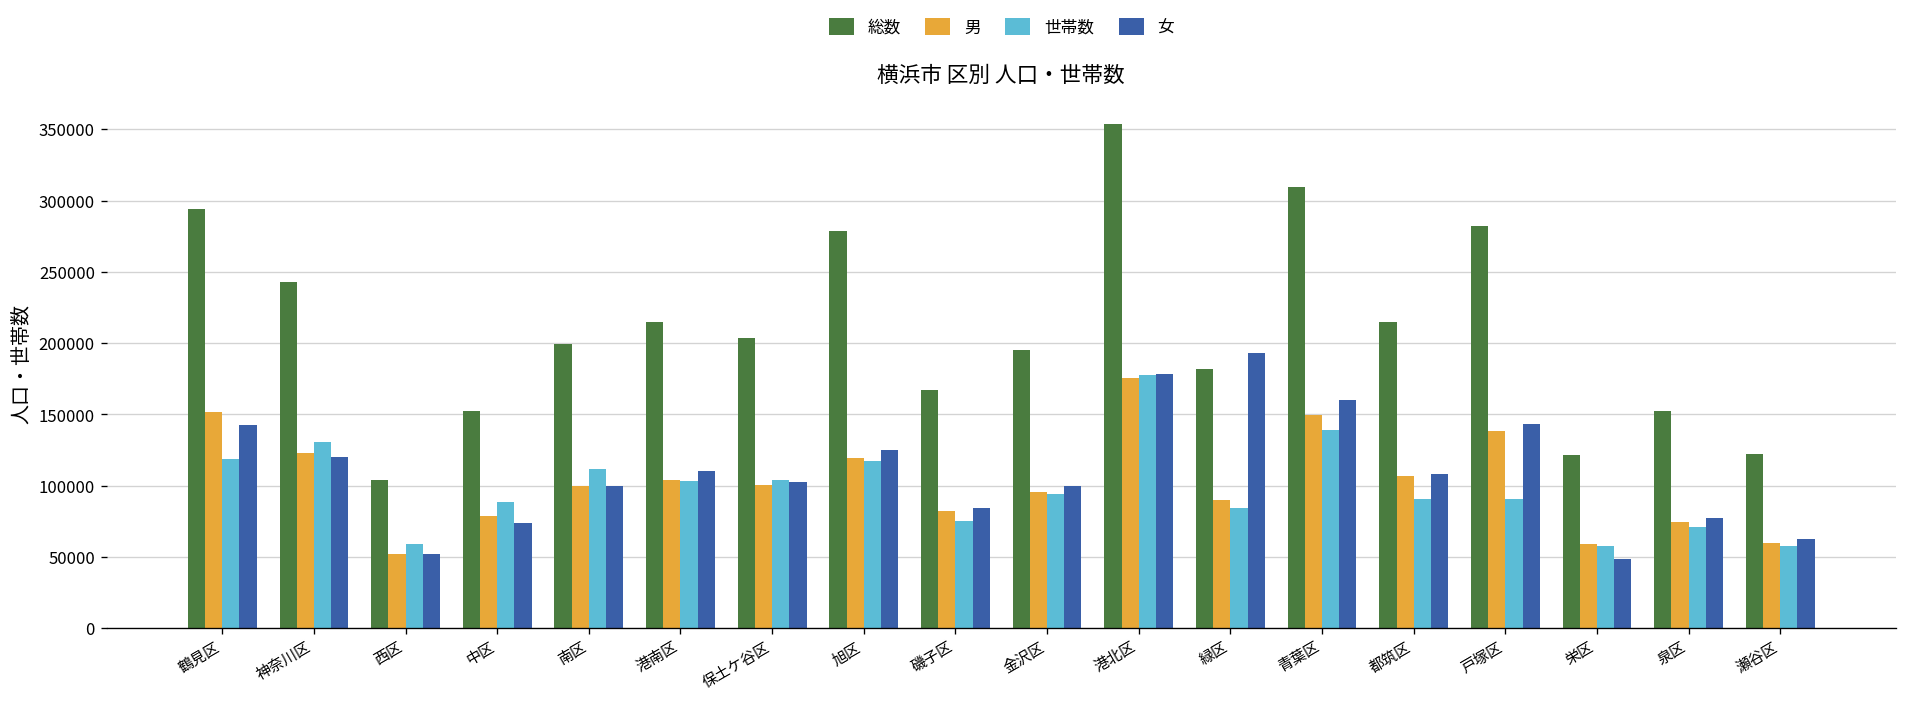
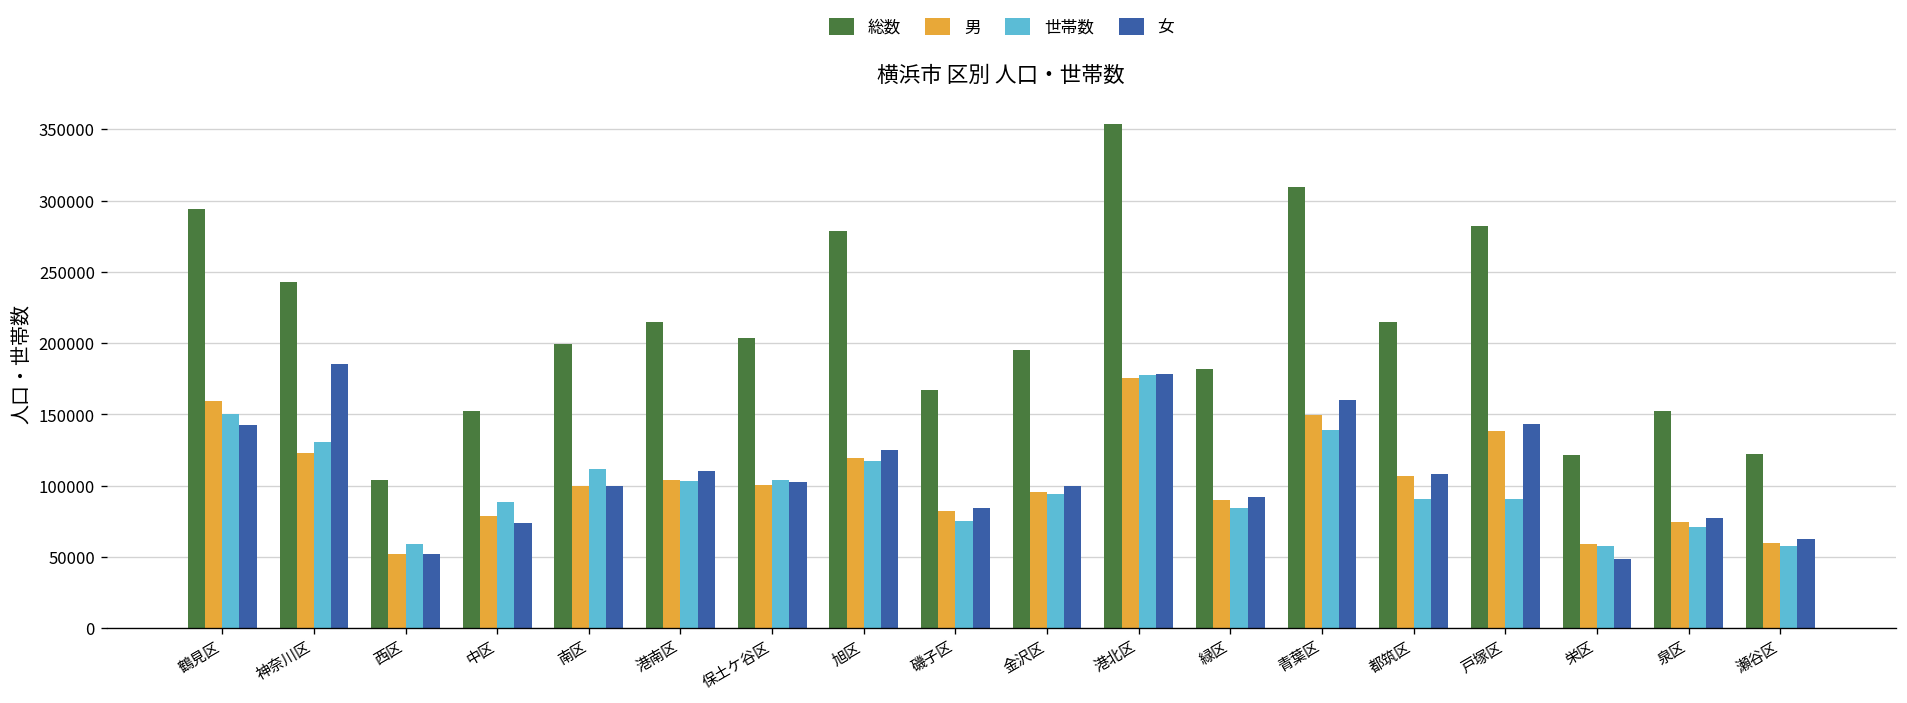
男, 鶴見区: 152000 -> 159000
世帯数, 鶴見区: 118000 -> 151000
女, 神奈川区: 120000 -> 185000
女, 緑区: 193000 -> 92000
